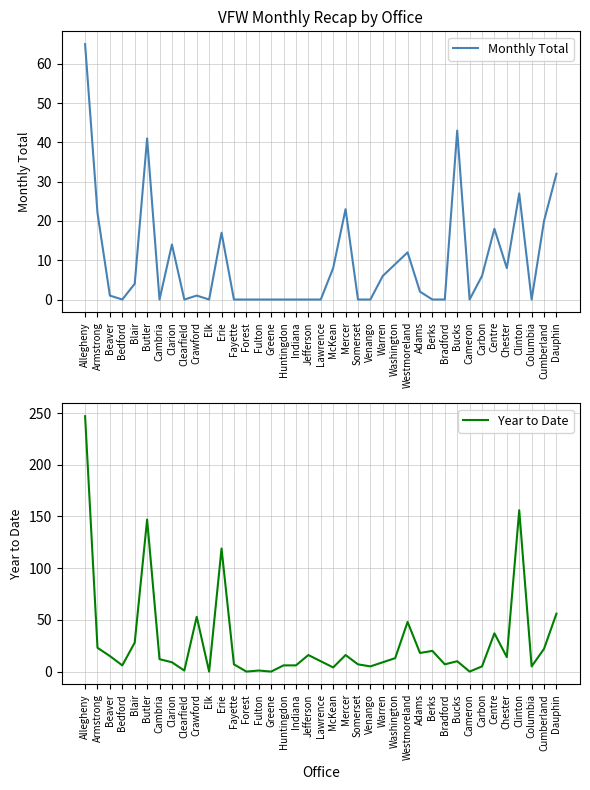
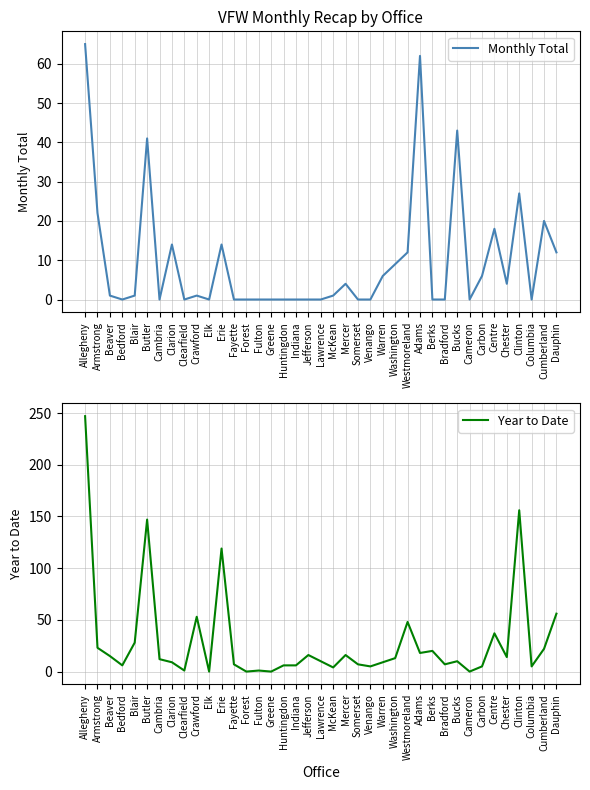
VFW Monthly Recap by Office, Blair: 4 -> 1
VFW Monthly Recap by Office, Erie: 17 -> 14
VFW Monthly Recap by Office, McKean: 8 -> 1
VFW Monthly Recap by Office, Mercer: 23 -> 4
VFW Monthly Recap by Office, Adams: 2 -> 62
VFW Monthly Recap by Office, Chester: 8 -> 4
VFW Monthly Recap by Office, Dauphin: 32 -> 12
